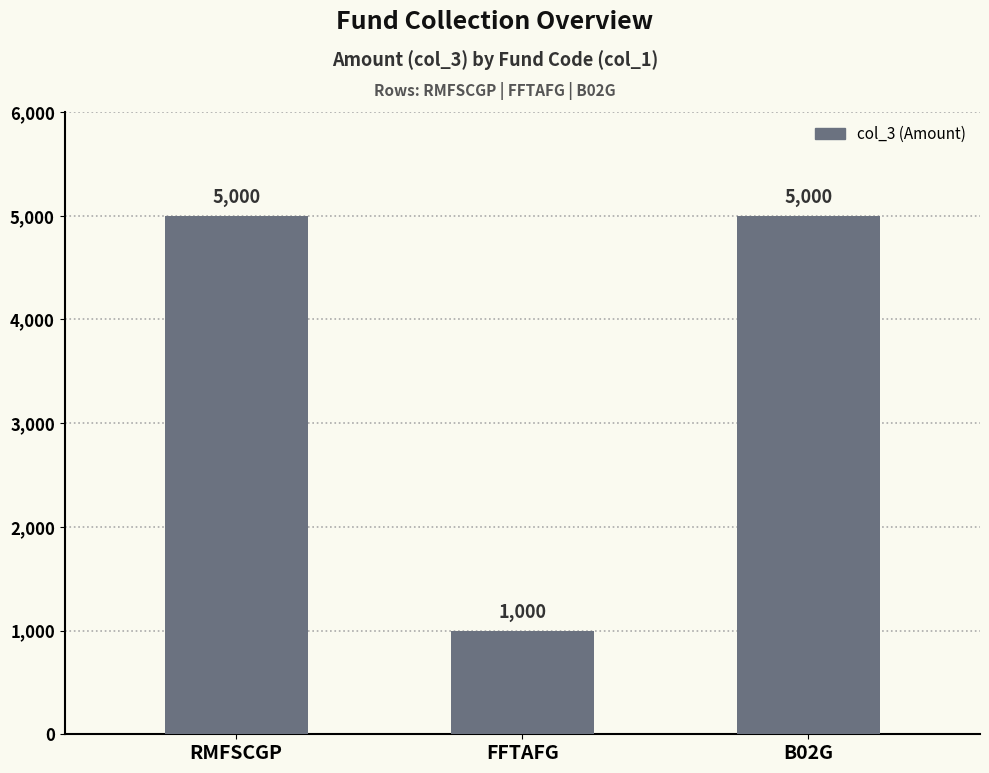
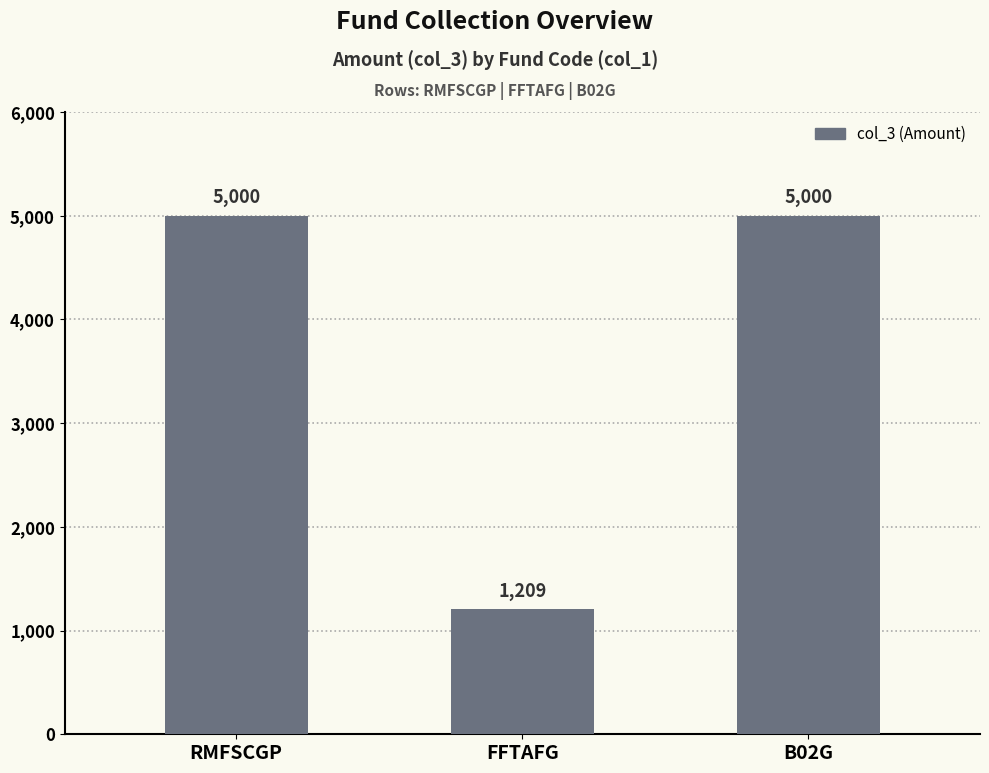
FFTAFG: 1,000 -> 1,209
